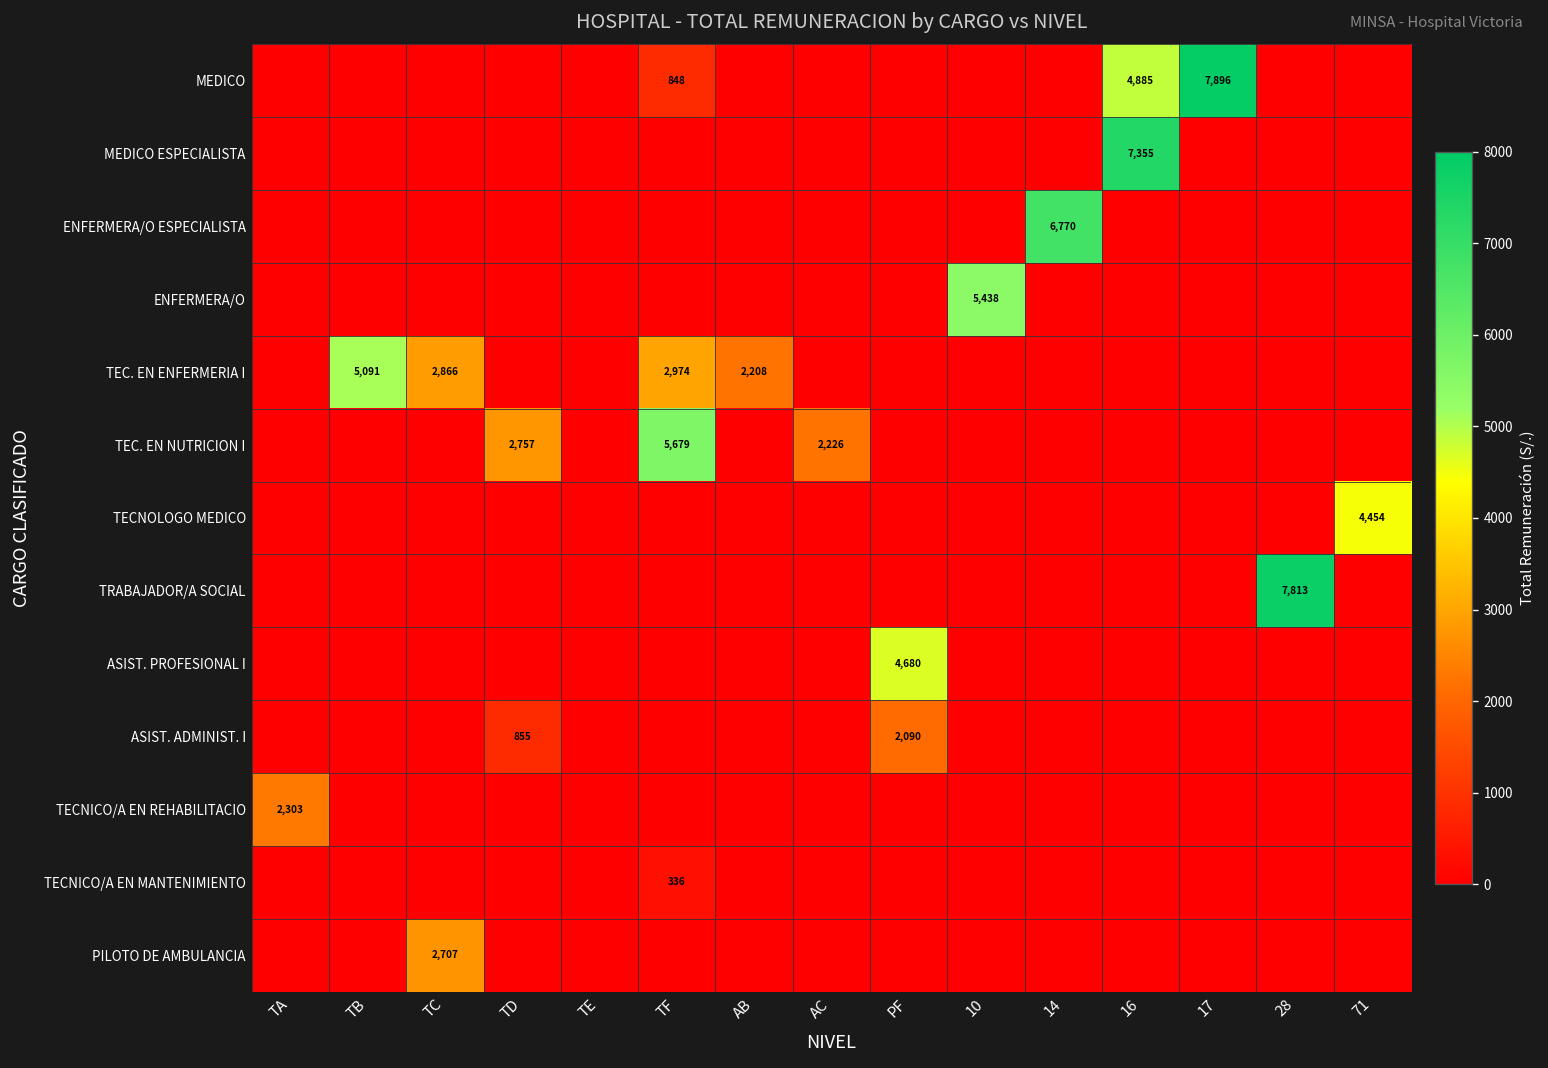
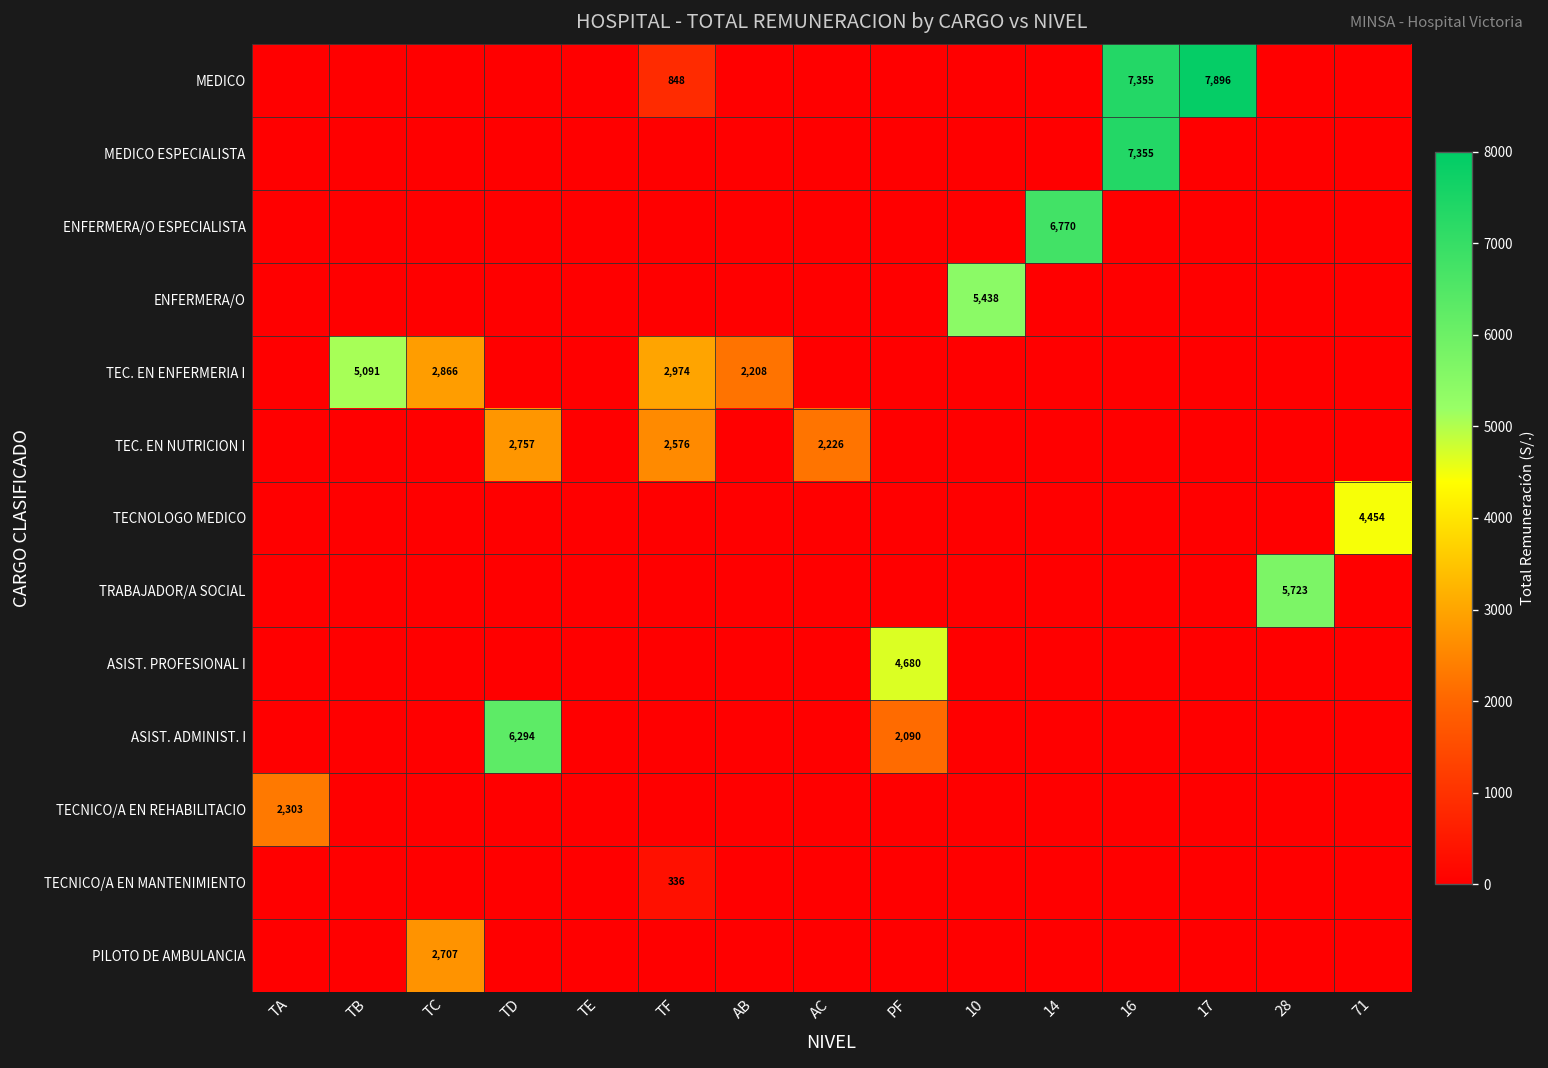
MEDICO, 16: 4,885 -> 7,355
TEC. EN NUTRICION I, TF: 5,679 -> 2,576
TRABAJADOR/A SOCIAL, 28: 7,813 -> 5,723
ASIST. ADMINIST. I, TD: 855 -> 6,294
